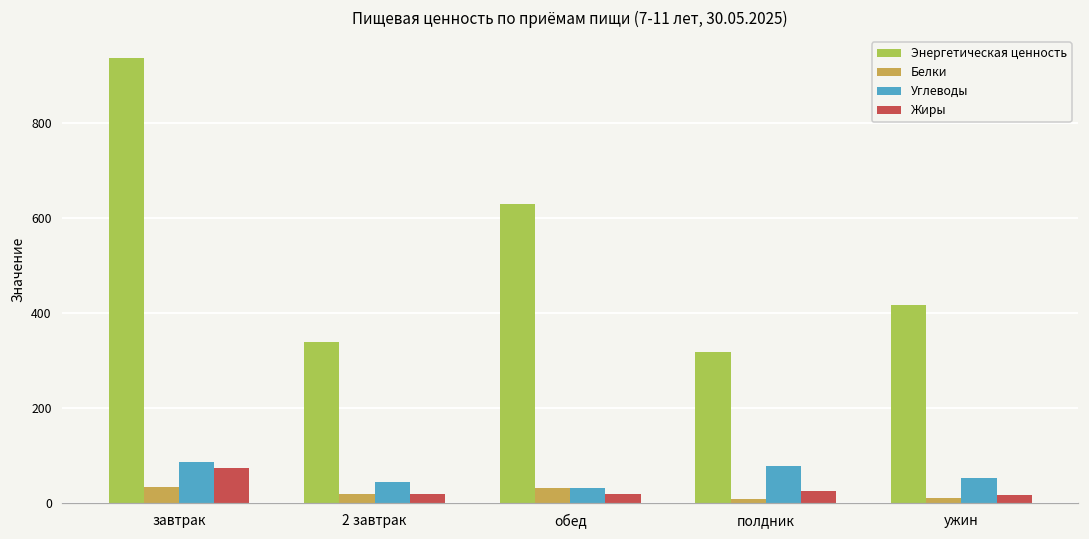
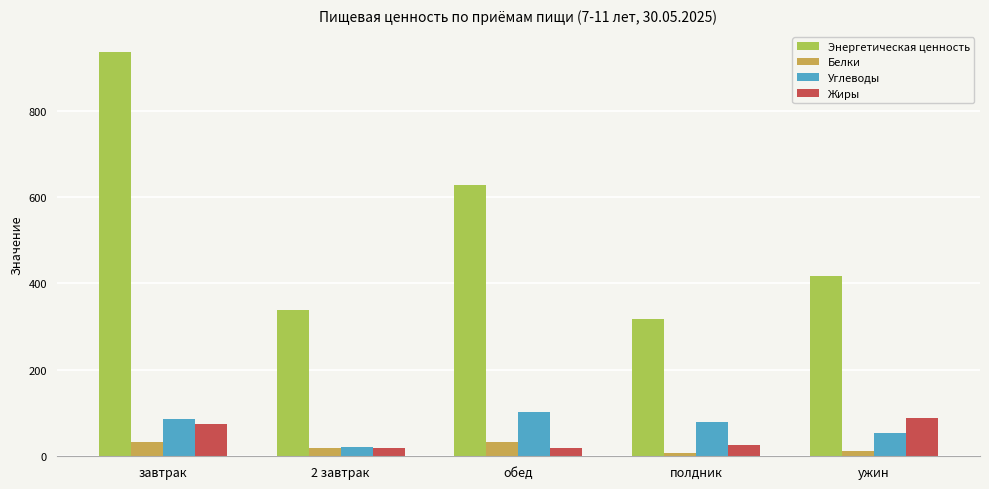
Углеводы, 2 завтрак: 50 -> 20
Углеводы, обед: 30 -> 100
Жиры, ужин: 20 -> 90
